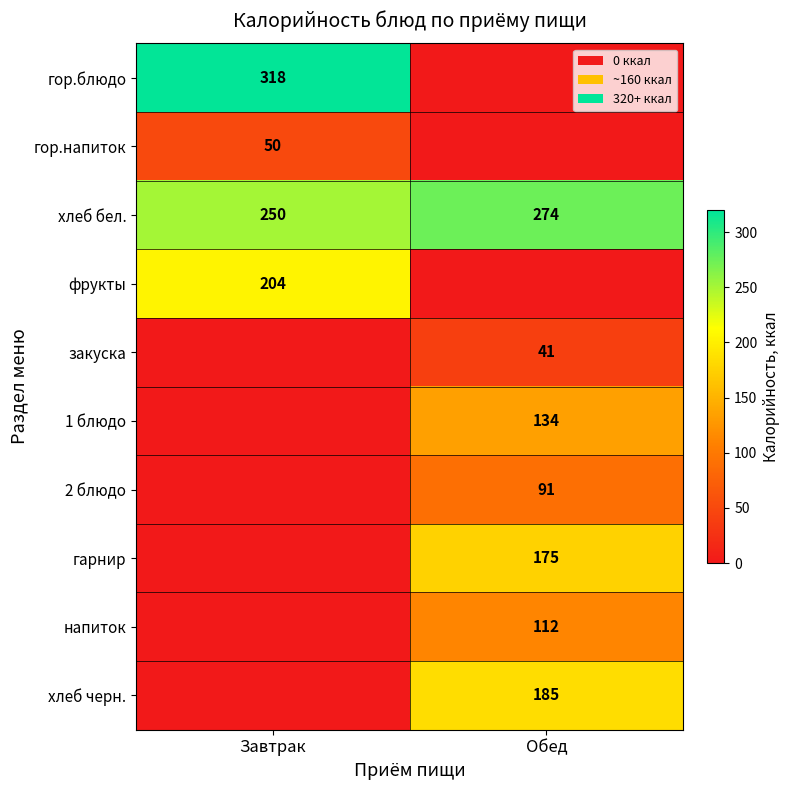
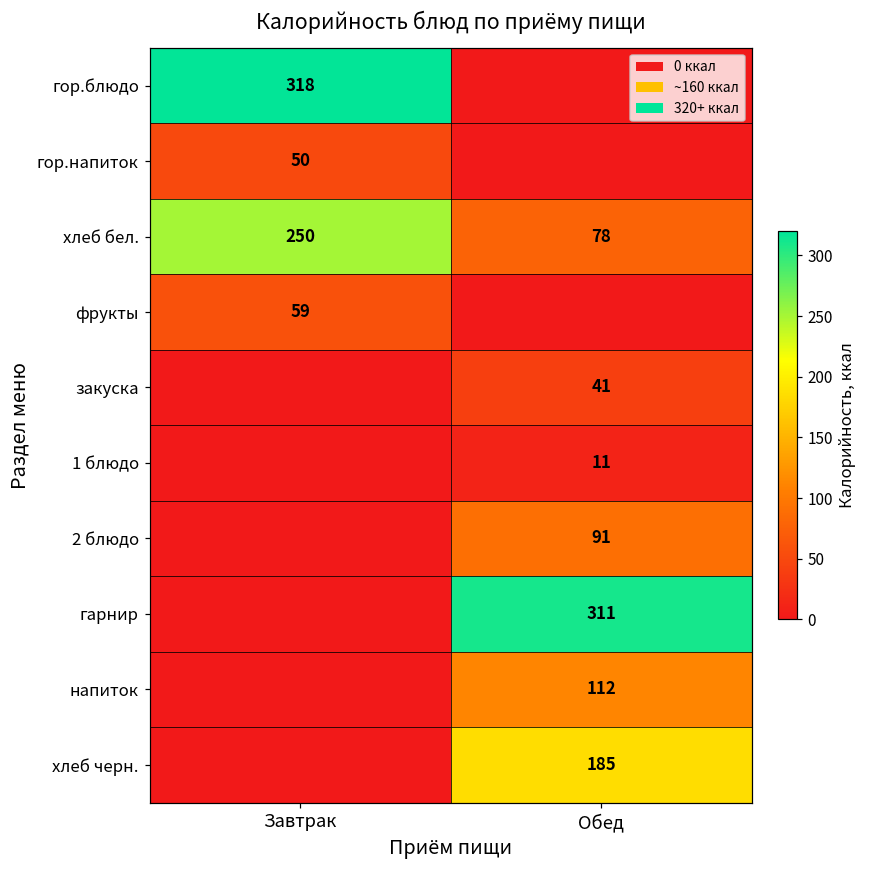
хлеб бел., Обед: 274 -> 78
фрукты, Завтрак: 204 -> 59
1 блюдо, Обед: 134 -> 11
гарнир, Обед: 175 -> 311
